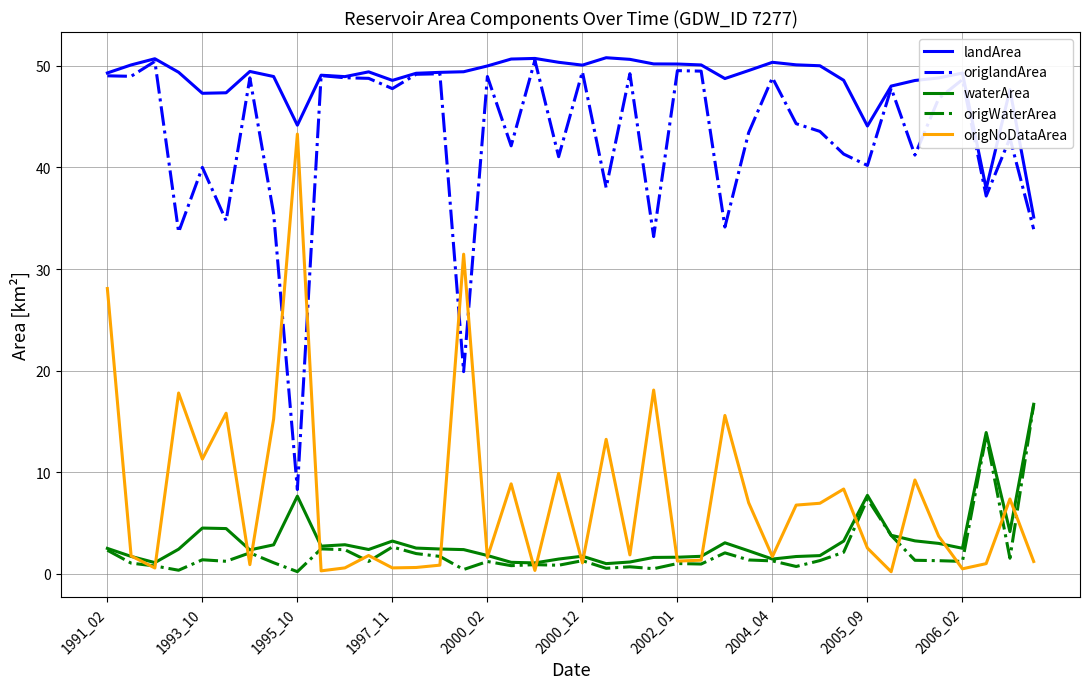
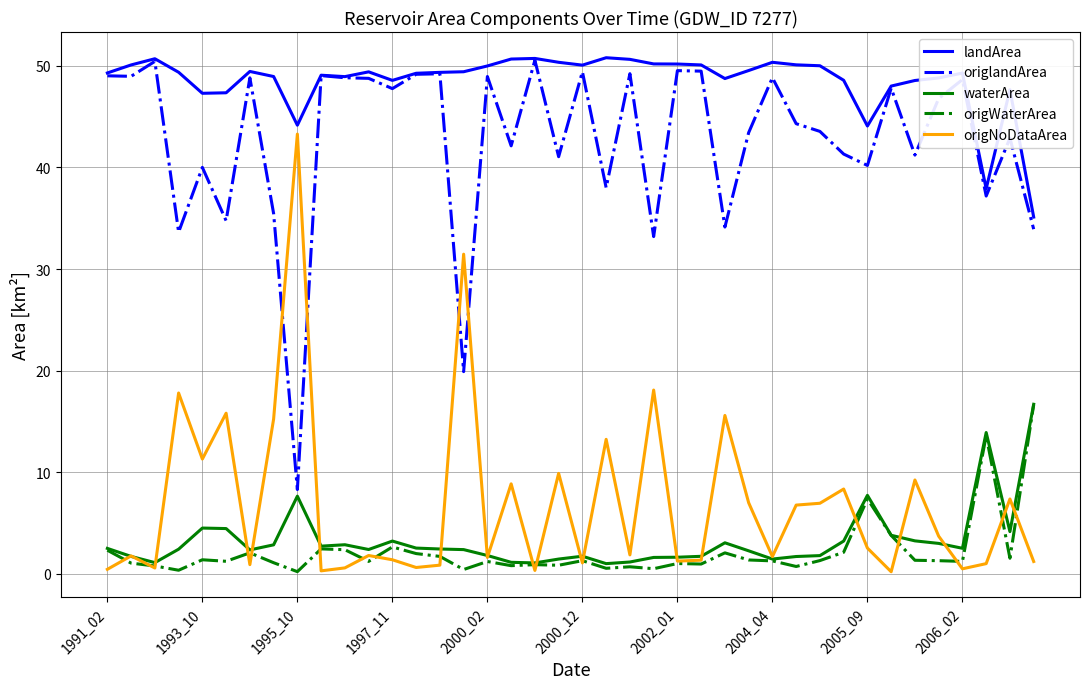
origNoDataArea, 1991_02: 28.1 -> 0.5
origNoDataArea, 1997_11: 0.6 -> 1.4
